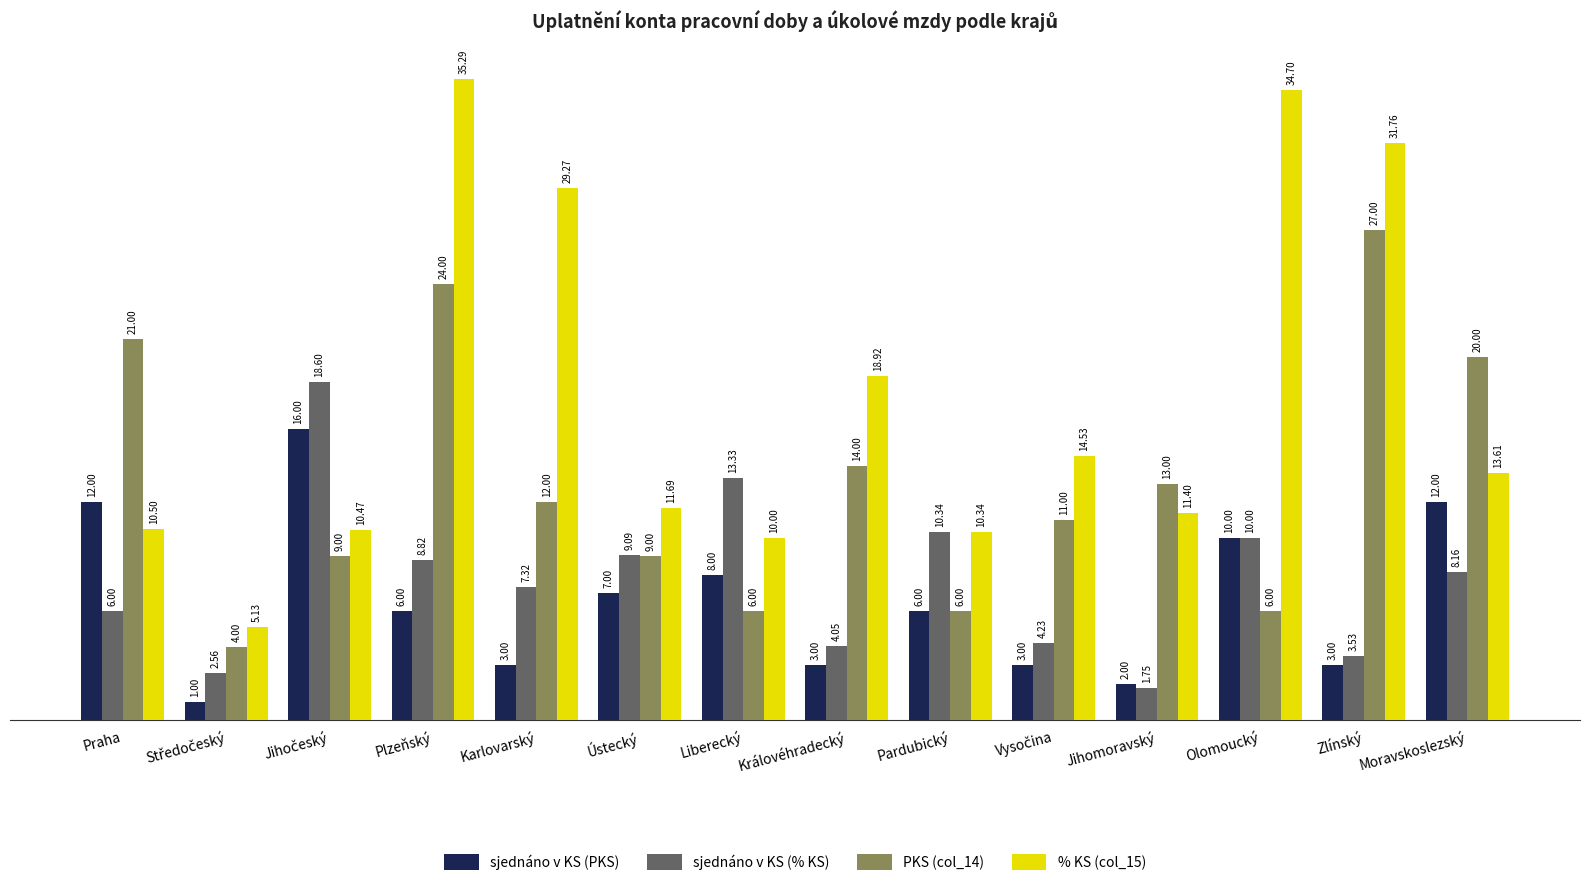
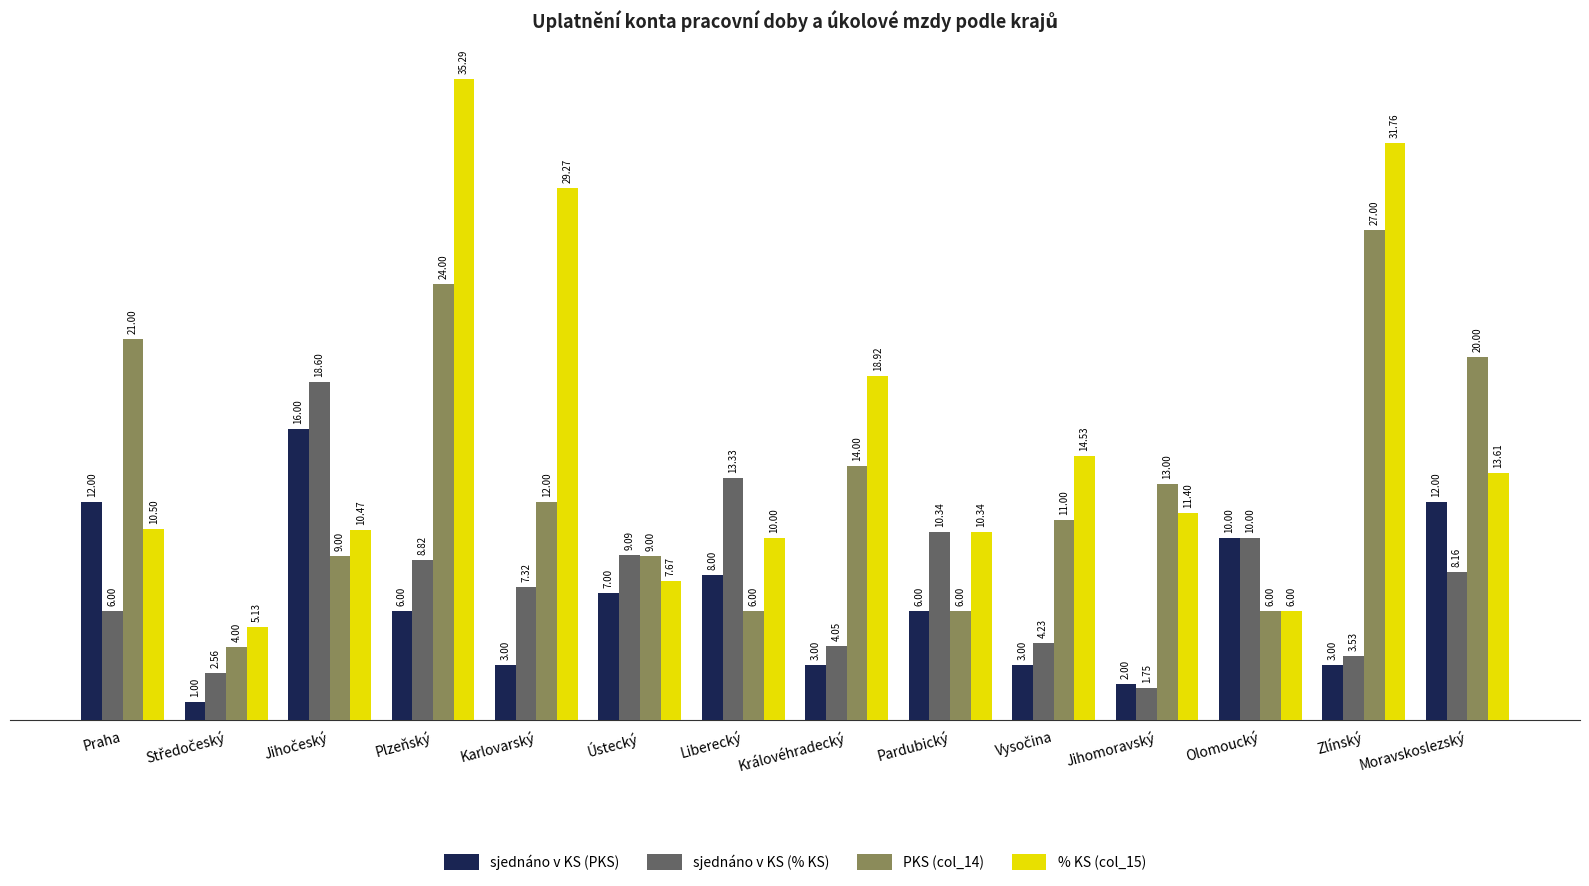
% KS (col_15), Ústecký: 11.69 -> 7.67
% KS (col_15), Olomoucký: 34.70 -> 6.00
